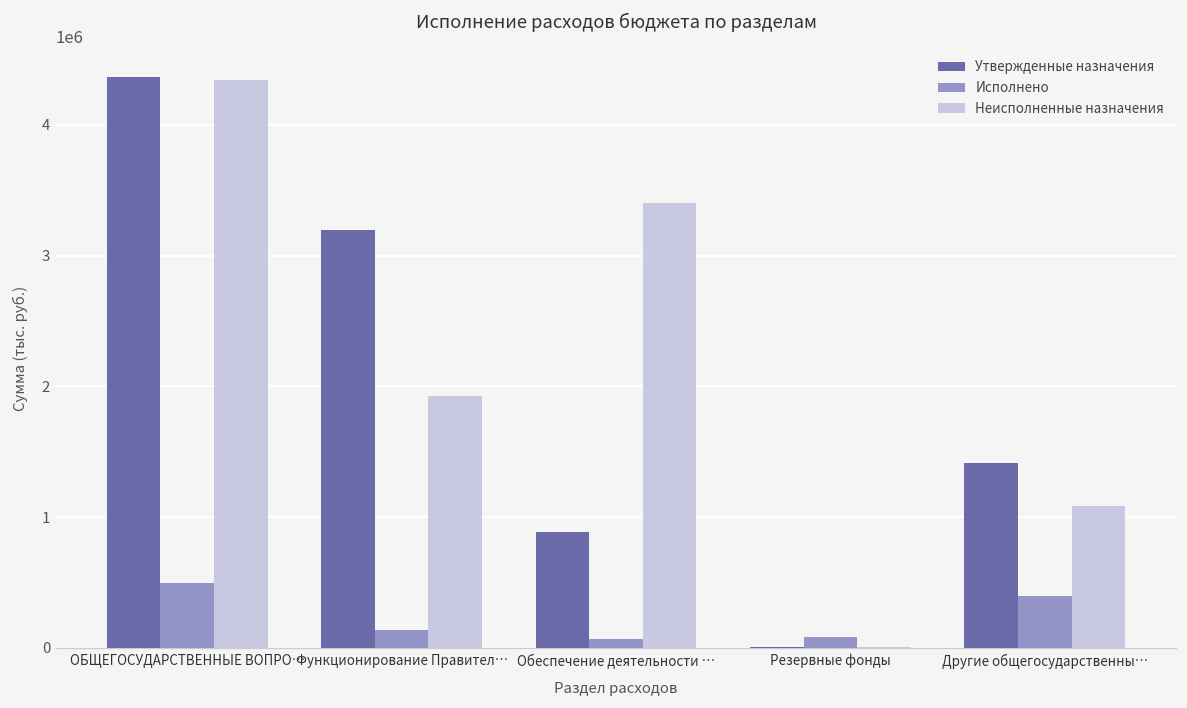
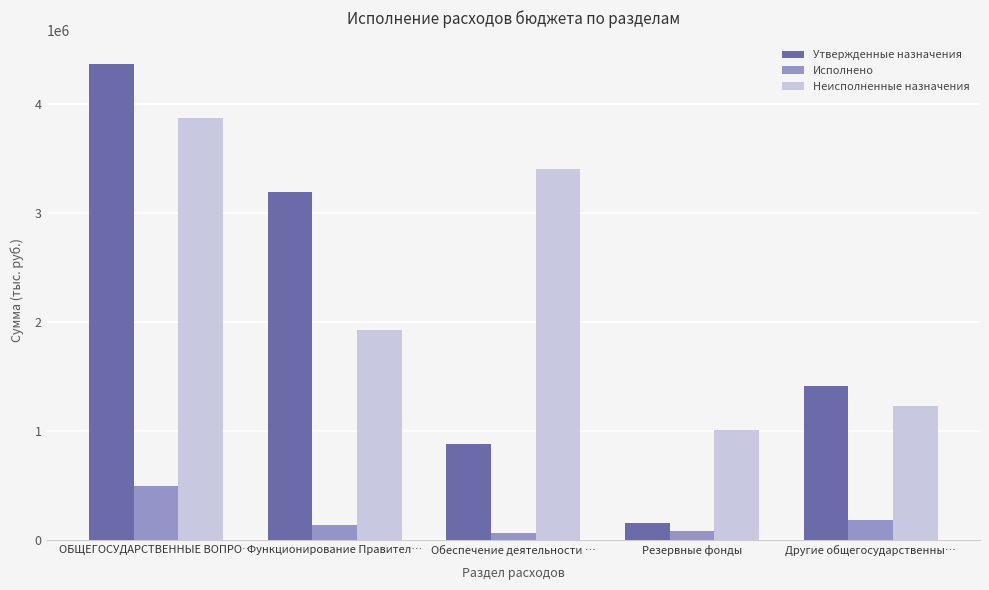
Неисполненные назначения, ОБЩЕГОСУДАРСТВЕННЫЕ ВОПРО…: 4340000 -> 3870000
Утвержденные назначения, Резервные фонды: 10000 -> 150000
Неисполненные назначения, Резервные фонды: 10000 -> 1010000
Исполнено, Другие общегосударственны…: 400000 -> 180000
Неисполненные назначения, Другие общегосударственны…: 1080000 -> 1230000
